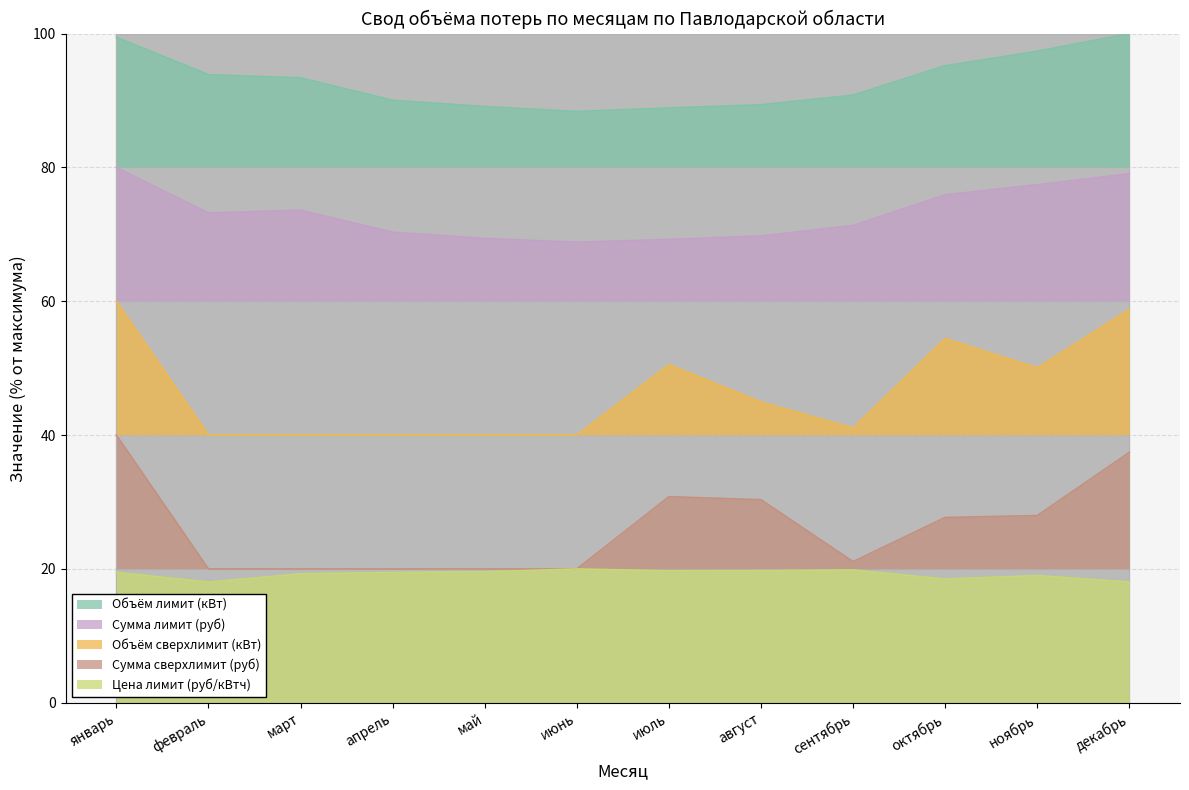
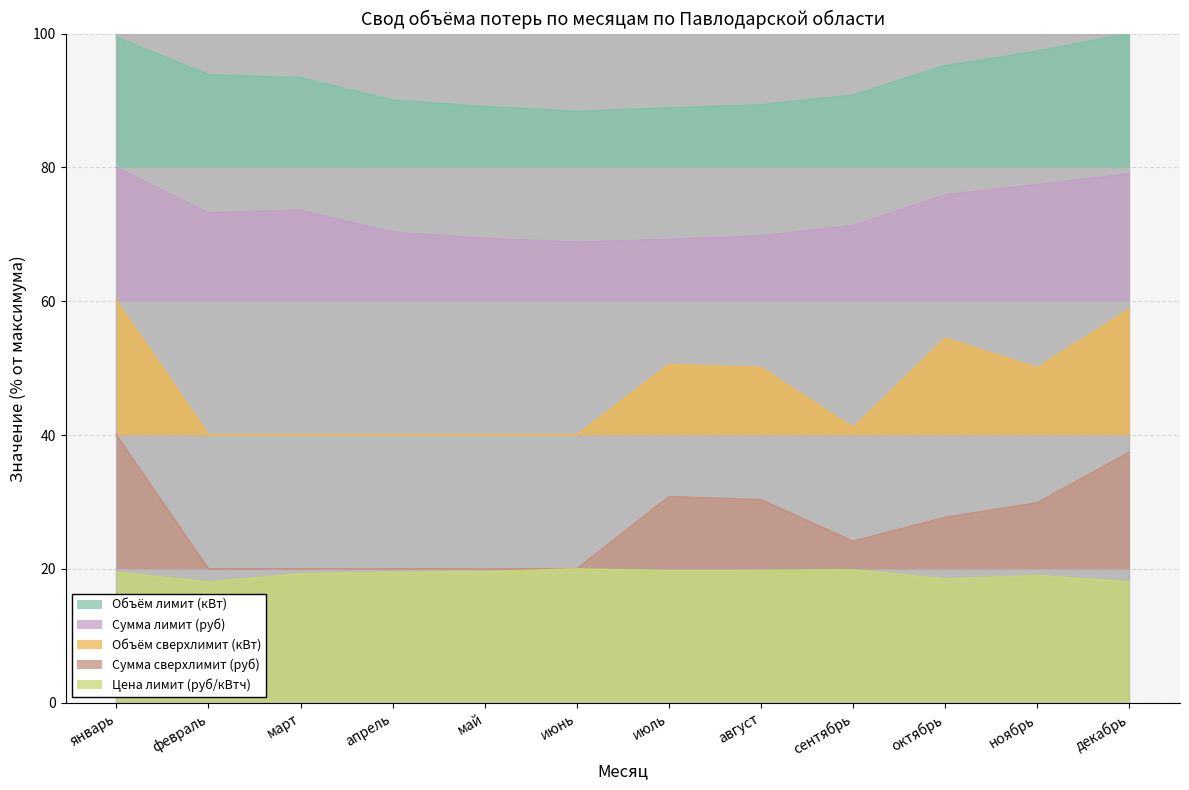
Объём сверхлимит (кВт), август: 45 -> 50
Сумма сверхлимит (руб), сентябрь: 21 -> 24
Сумма сверхлимит (руб), ноябрь: 28 -> 30
